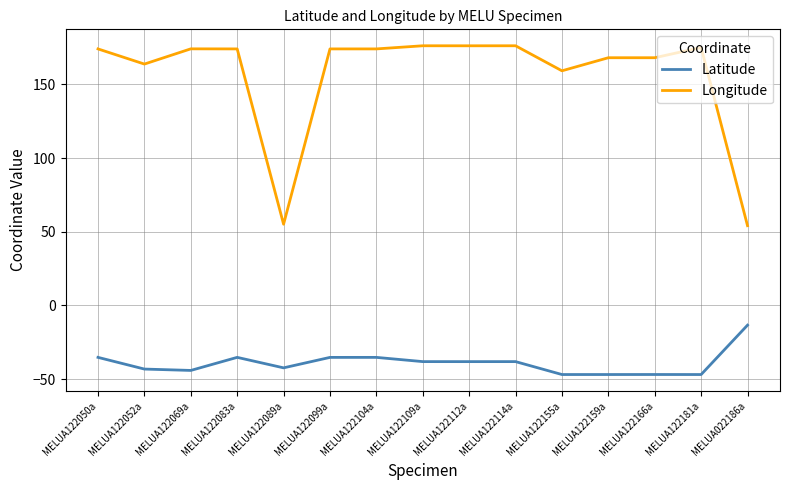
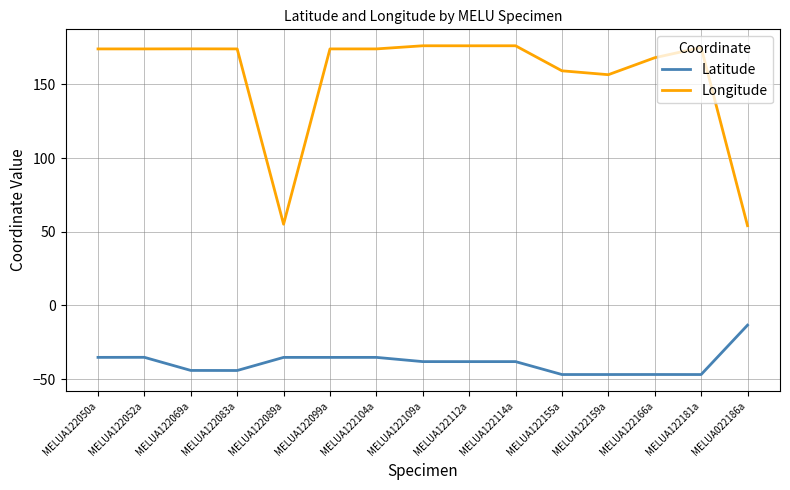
Latitude, MELUA122052a: -43 -> -35
Longitude, MELUA122052a: 164 -> 174
Latitude, MELUA122083a: -35 -> -44
Latitude, MELUA122089a: -42 -> -35
Longitude, MELUA122159a: 168 -> 157
